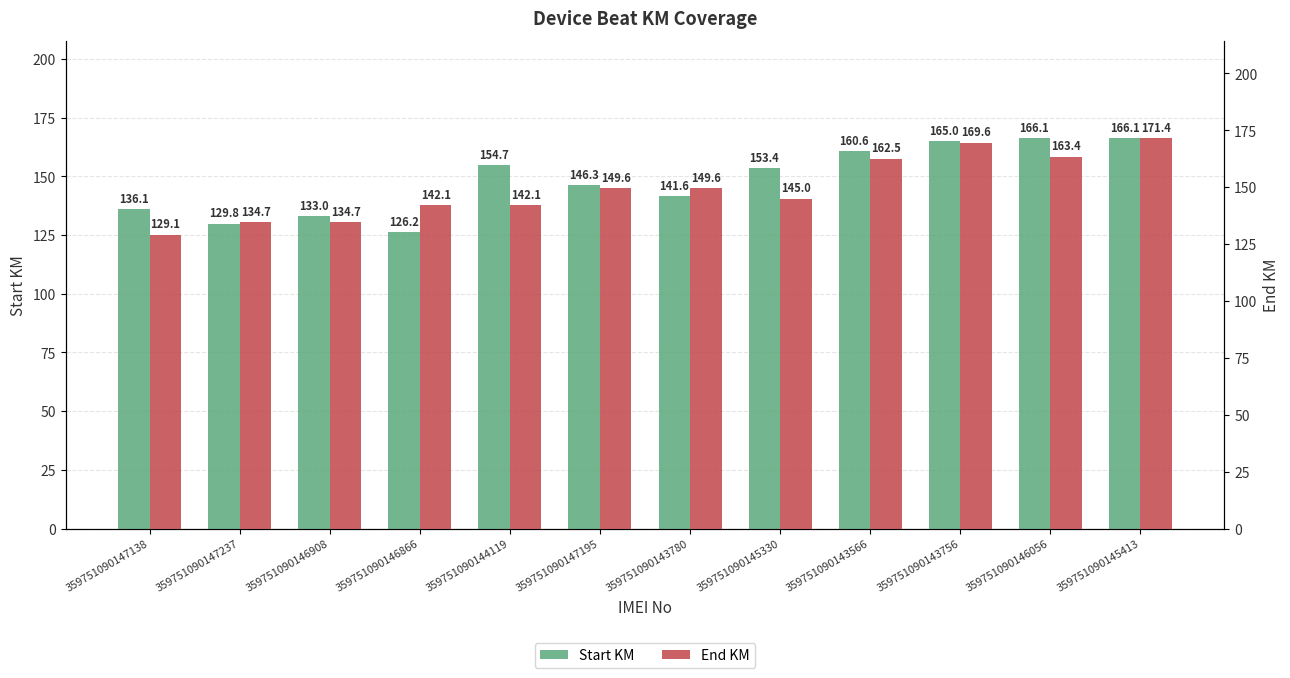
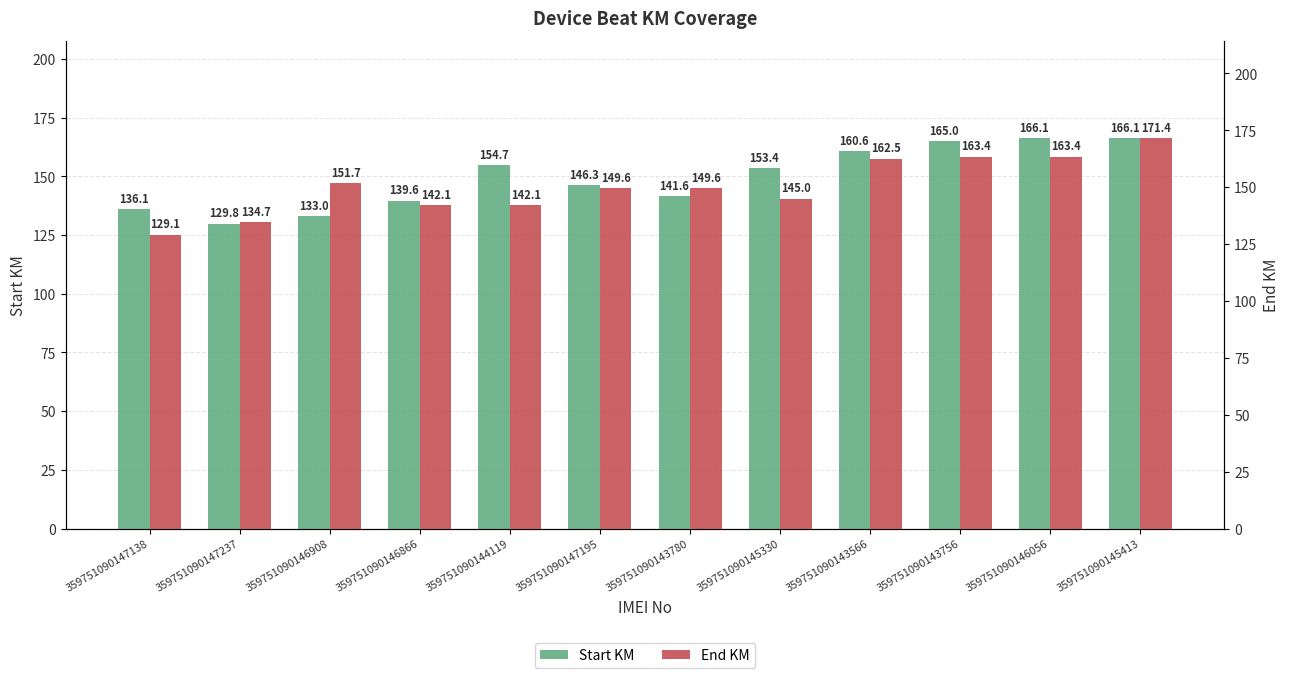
Start KM, 359751090146866: 126.2 -> 139.6
End KM, 359751090146908: 134.7 -> 151.7
End KM, 359751090143756: 169.6 -> 163.4
